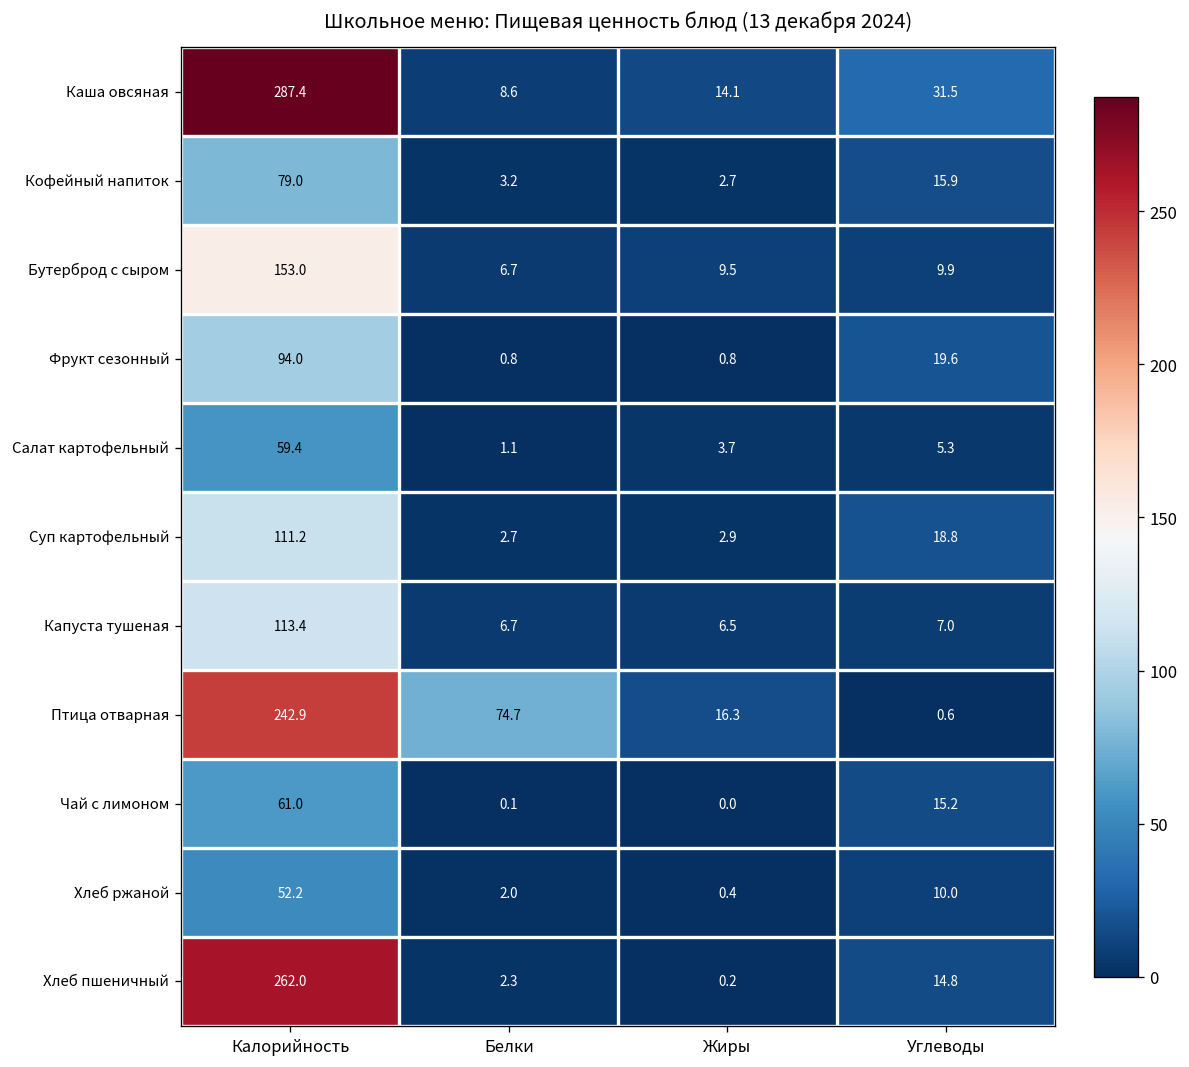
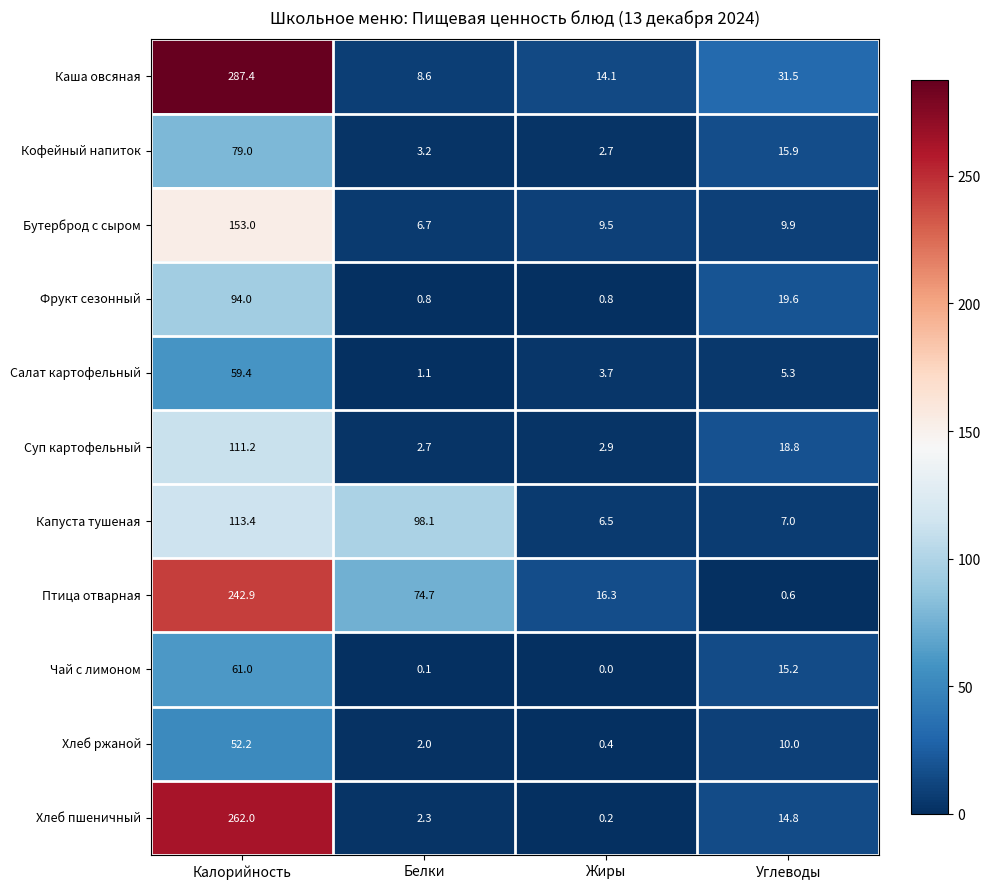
Капуста тушеная, Белки: 6.7 -> 98.1
